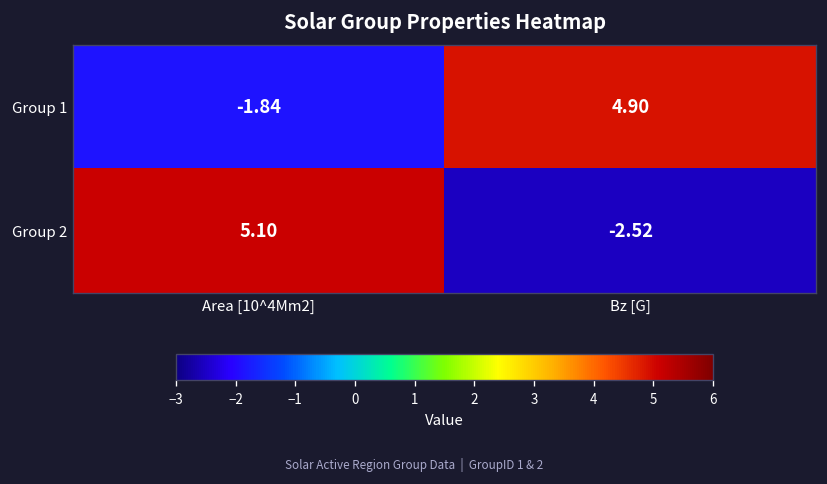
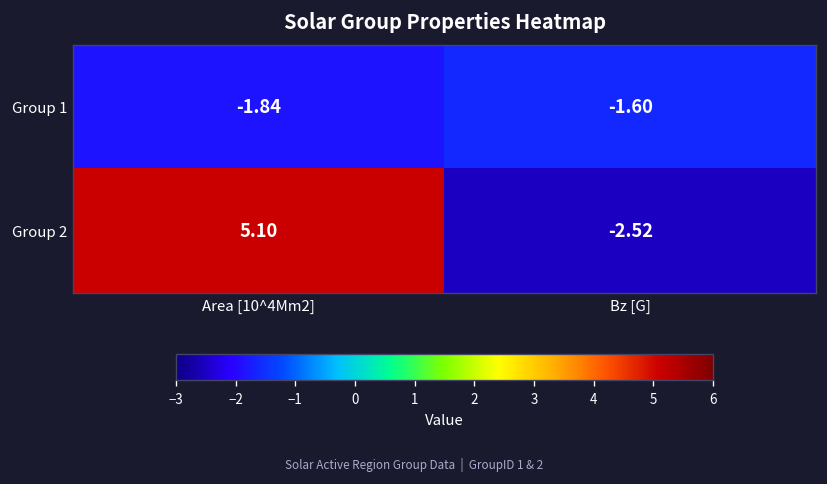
Group 1, Bz [G]: 4.90 -> -1.60
